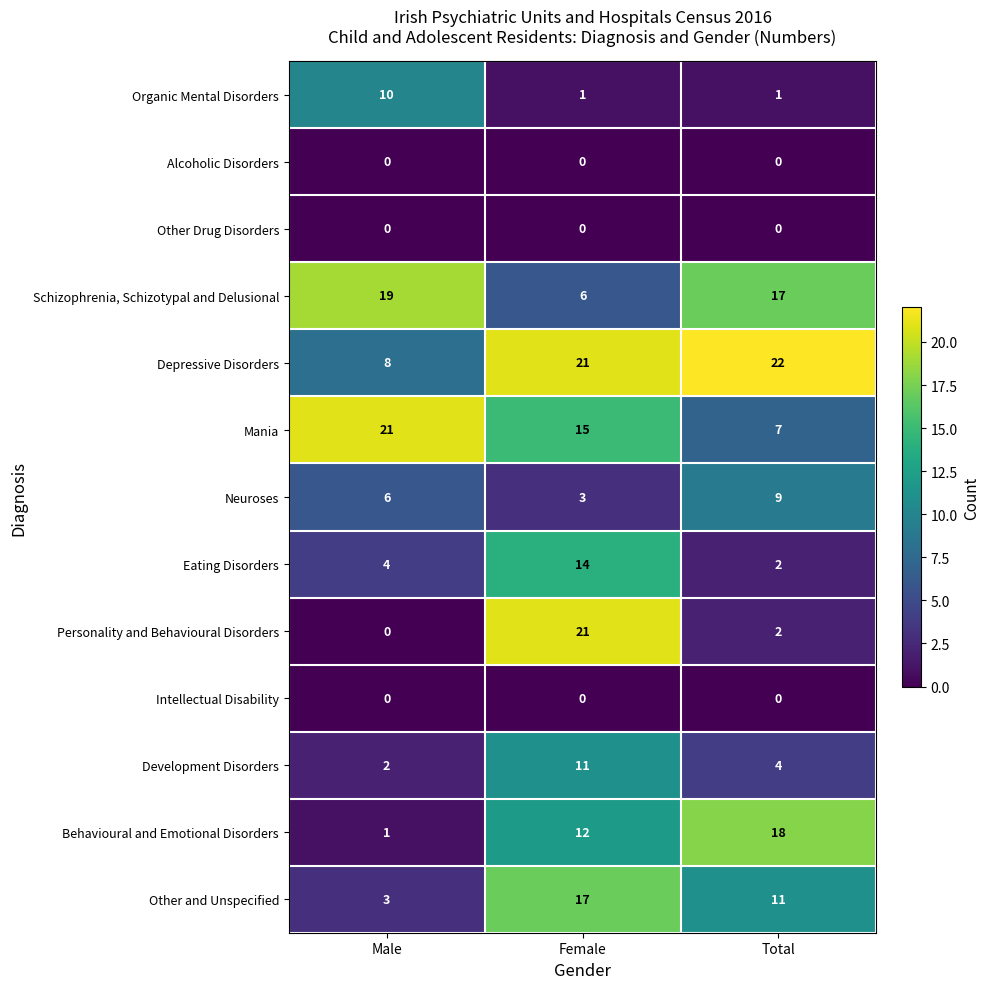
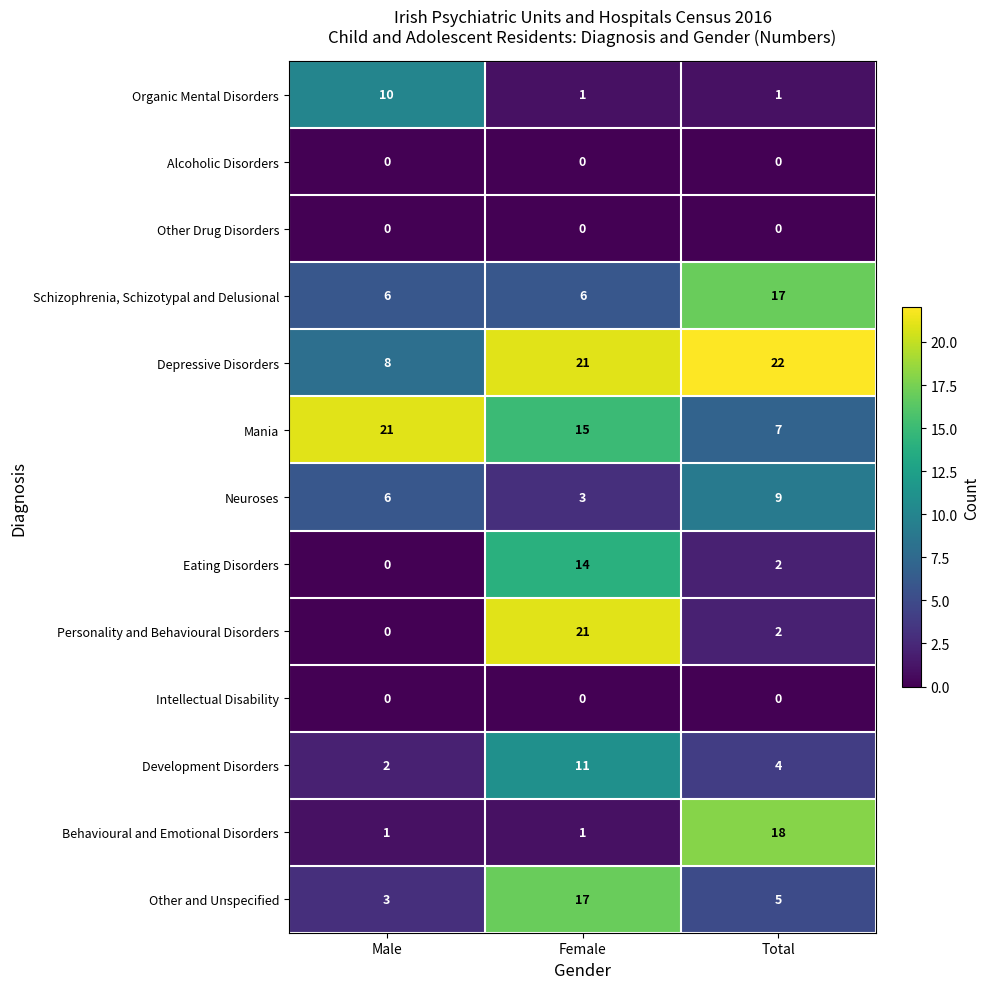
Schizophrenia, Schizotypal and Delusional, Male: 19 -> 6
Eating Disorders, Male: 4 -> 0
Behavioural and Emotional Disorders, Female: 12 -> 1
Other and Unspecified, Total: 11 -> 5
